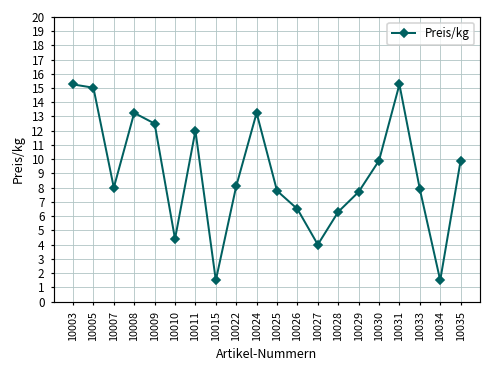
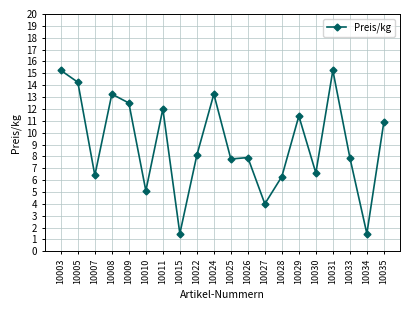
10005: 15.0 -> 14.3
10007: 8.0 -> 6.4
10010: 4.4 -> 5.1
10026: 6.5 -> 7.9
10029: 7.7 -> 11.4
10030: 9.9 -> 6.6
10035: 9.9 -> 10.9
